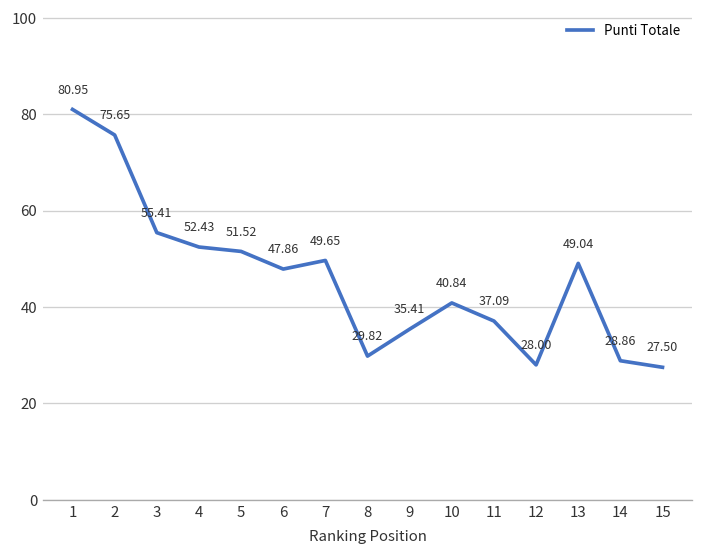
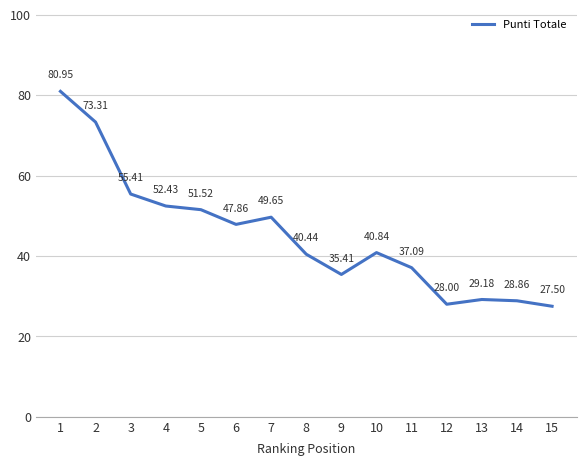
2: 75.65 -> 73.31
8: 29.82 -> 40.44
13: 49.04 -> 29.18
